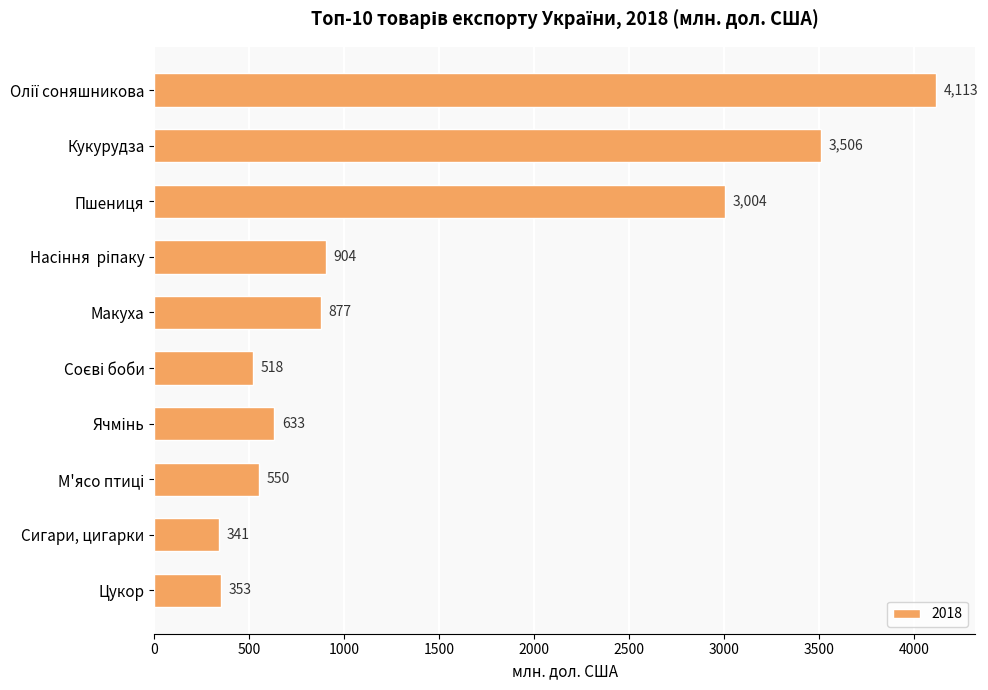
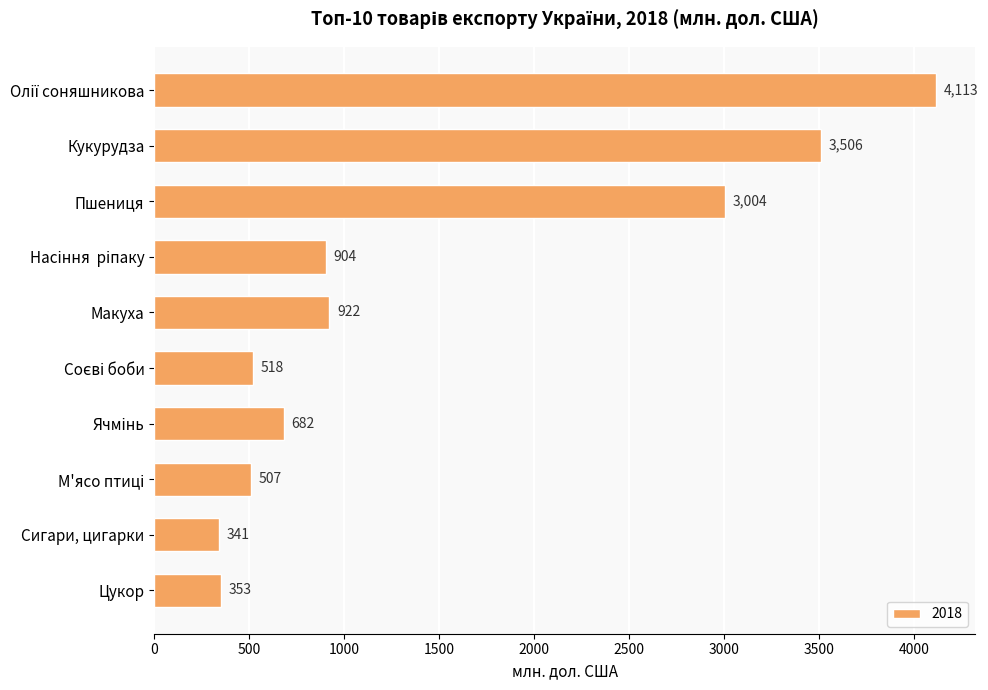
Макуха: 877 -> 922
Ячмінь: 633 -> 682
М'ясо птиці: 550 -> 507
